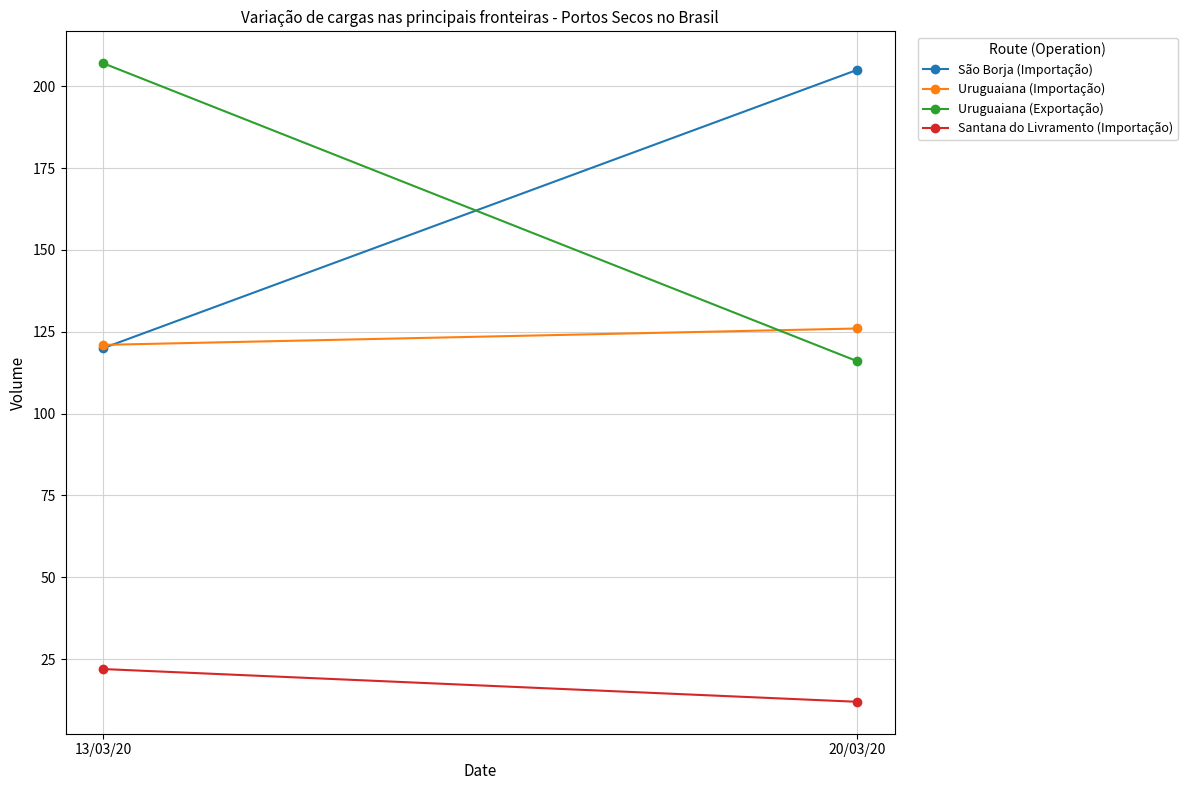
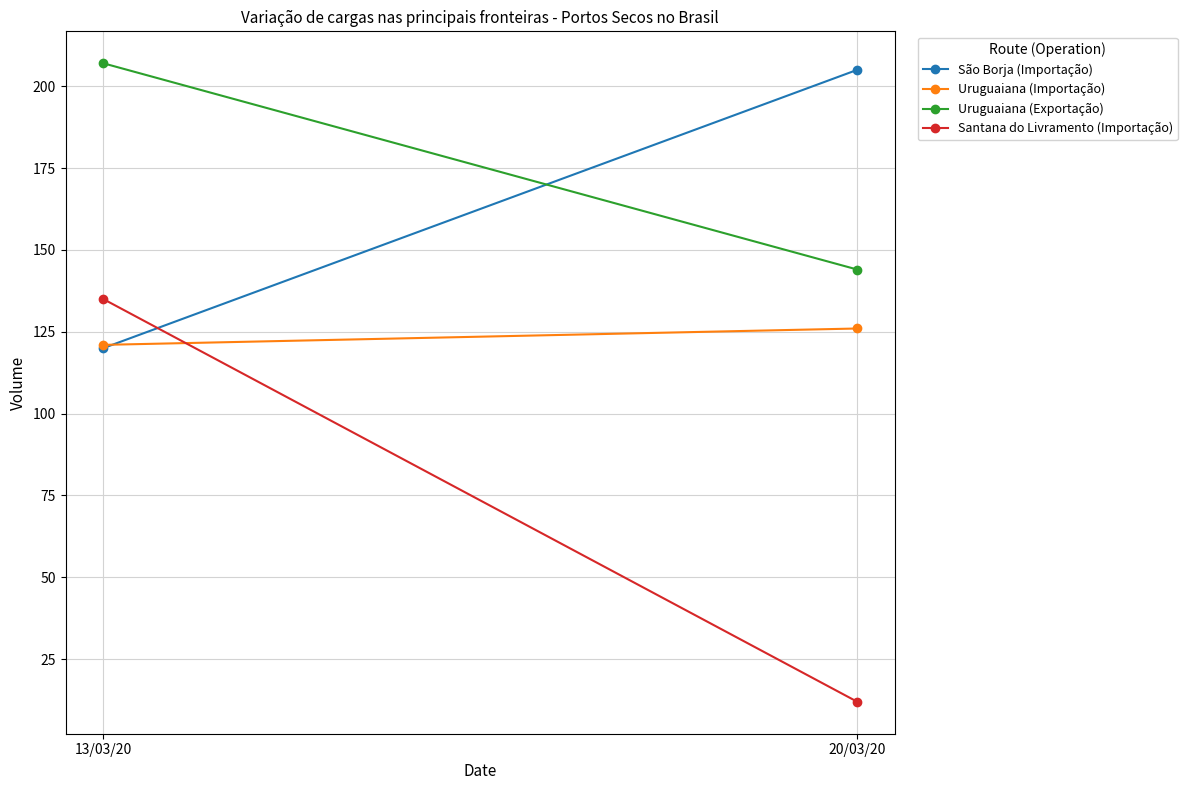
Santana do Livramento (Importação), 13/03/20: 22 -> 135
Uruguaiana (Exportação), 20/03/20: 116 -> 144
